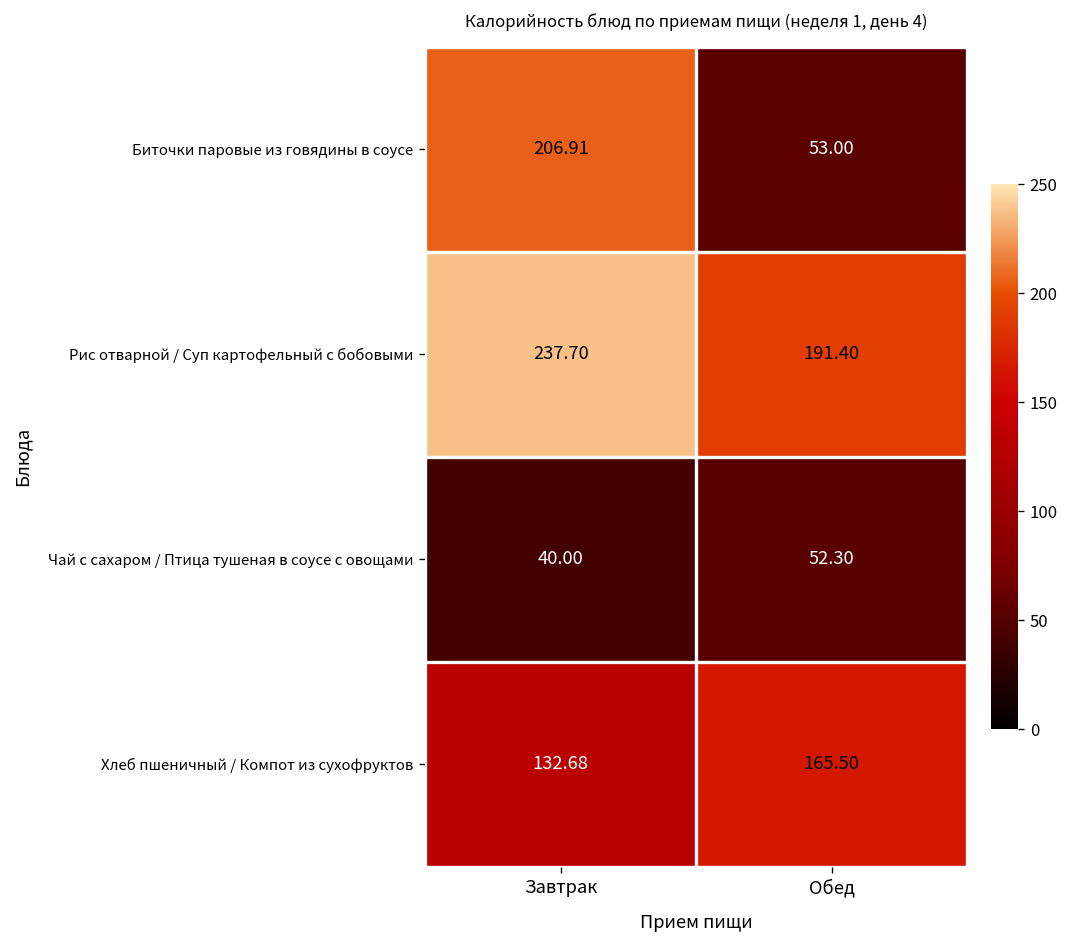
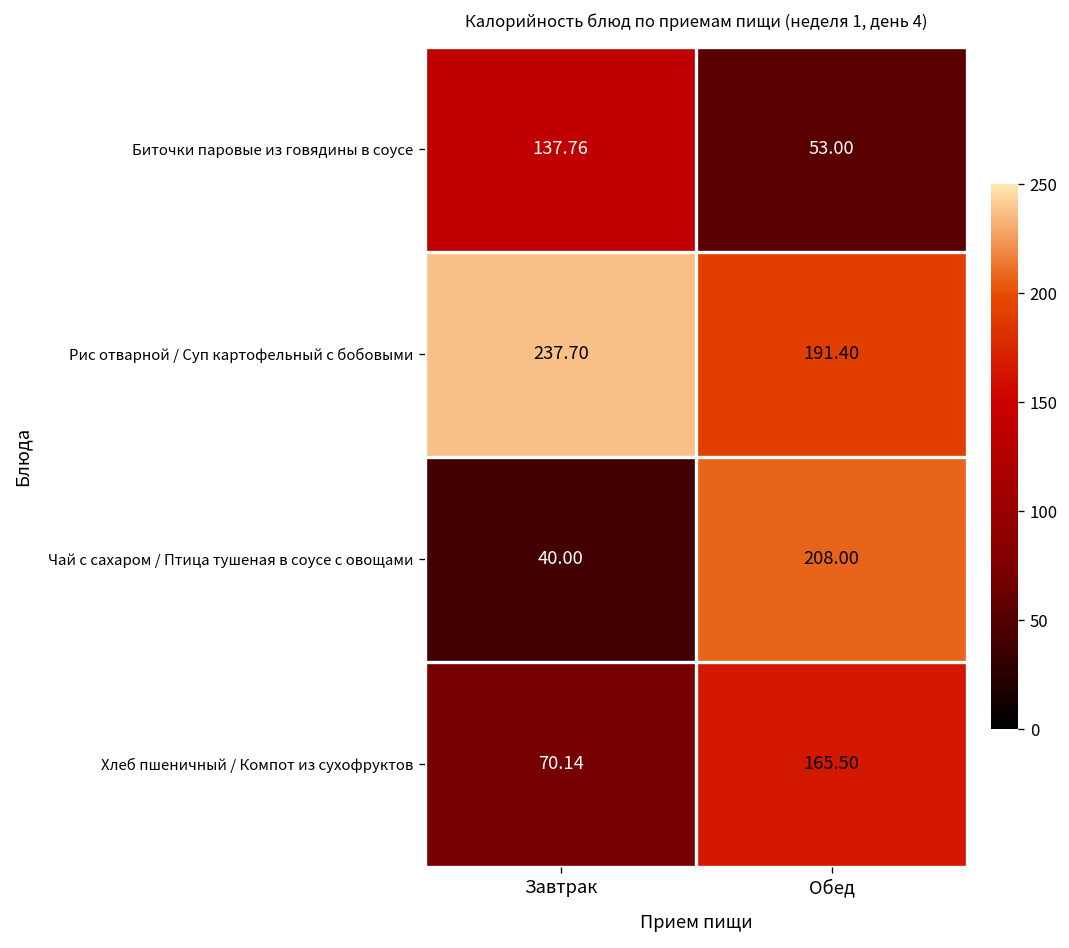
Биточки паровые из говядины в соусе, Завтрак: 206.91 -> 137.76
Чай с сахаром / Птица тушеная в соусе с овощами, Обед: 52.30 -> 208.00
Хлеб пшеничный / Компот из сухофруктов, Завтрак: 132.68 -> 70.14
